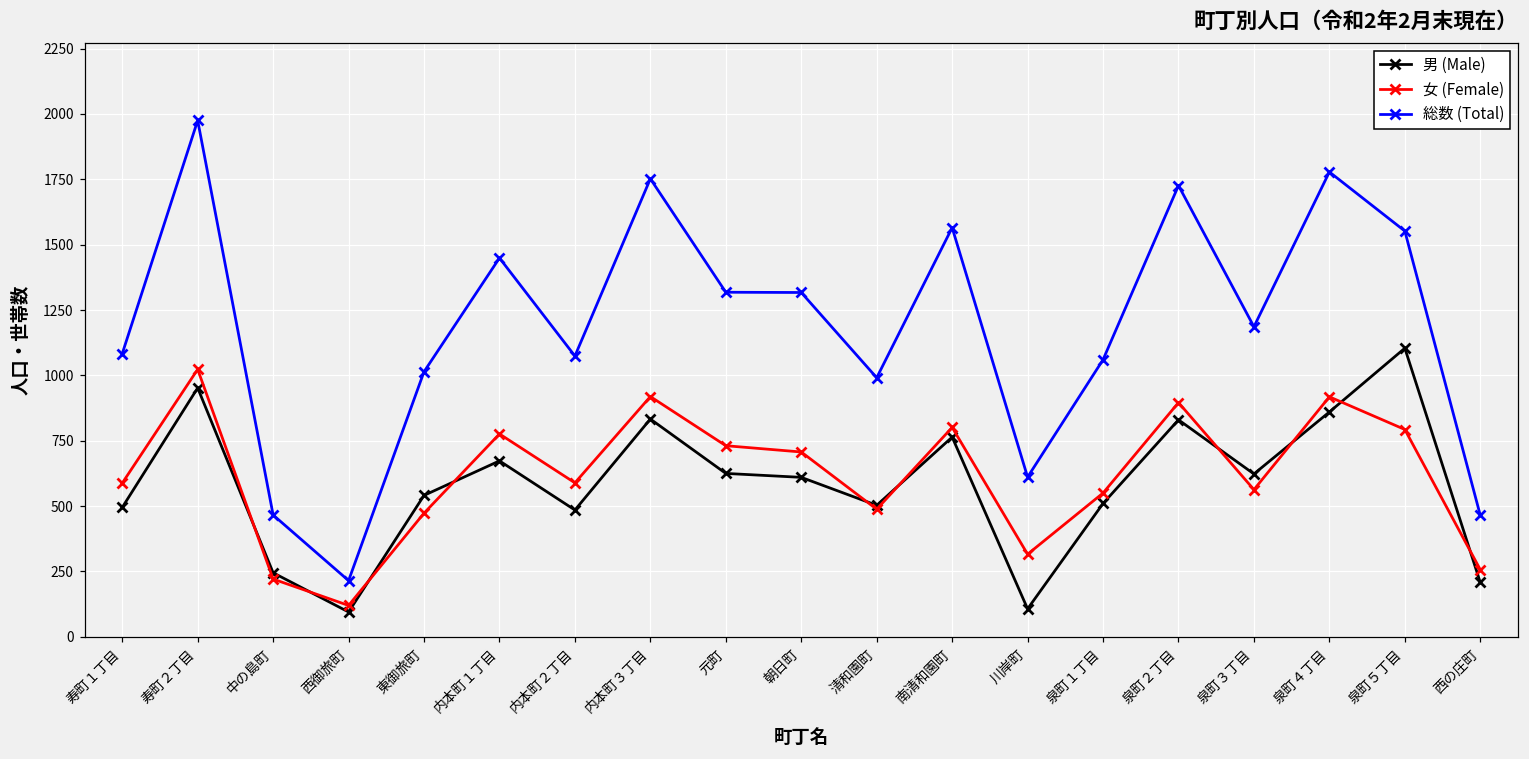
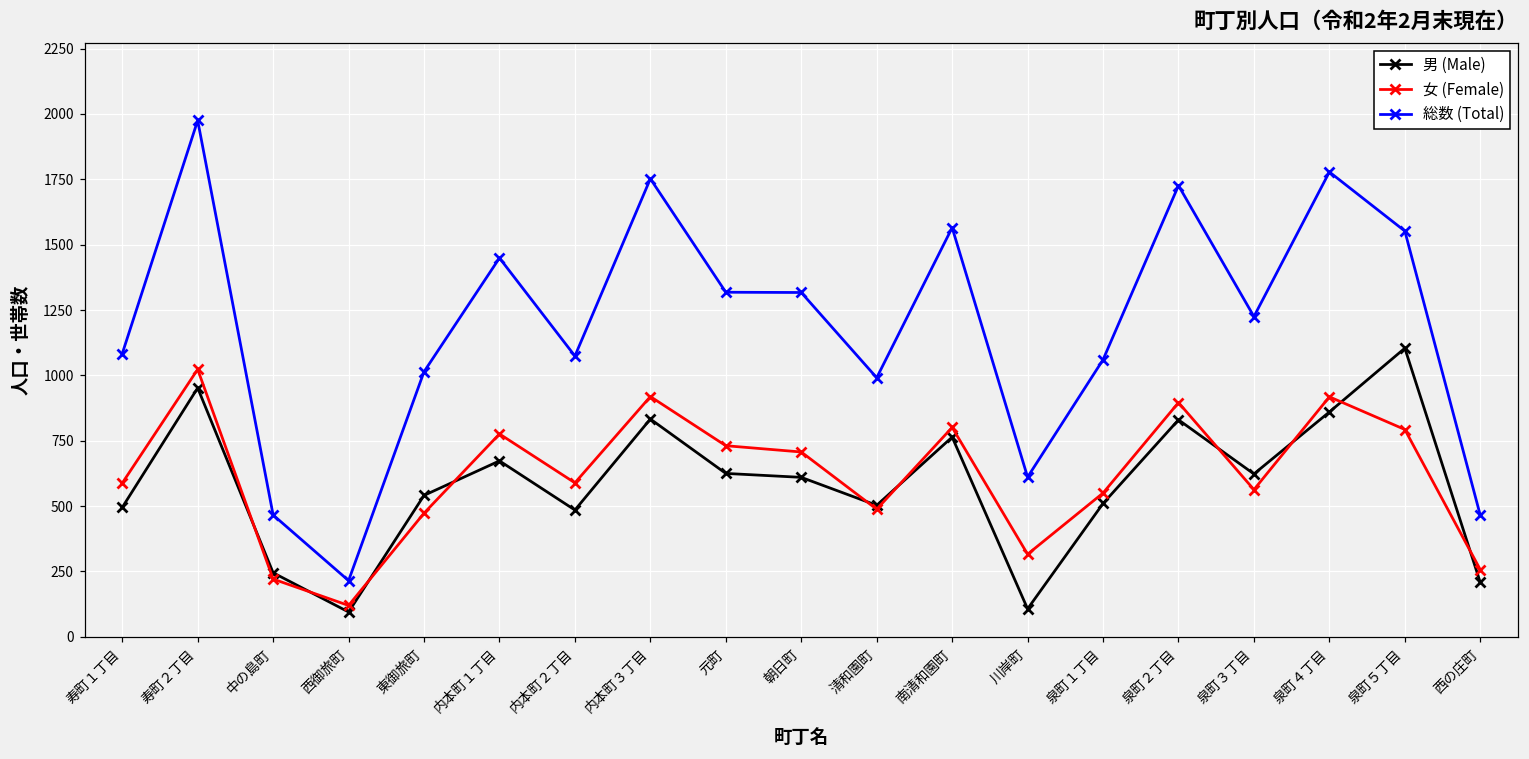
総数 (Total), 泉町３丁目: 1190 -> 1230
